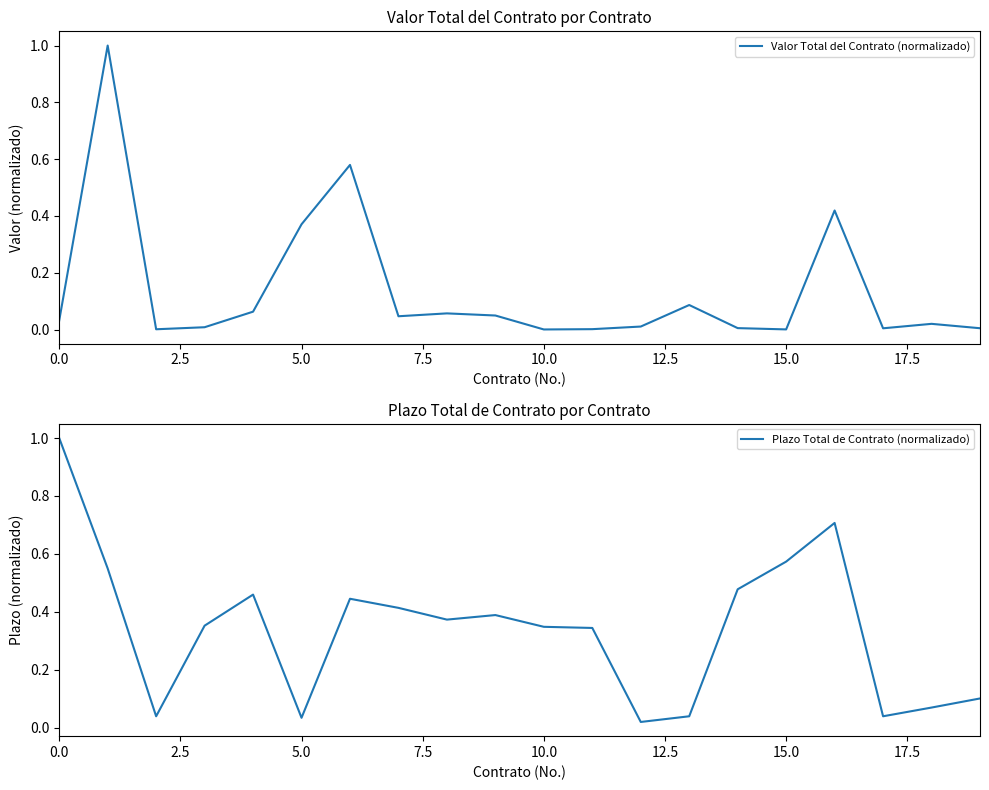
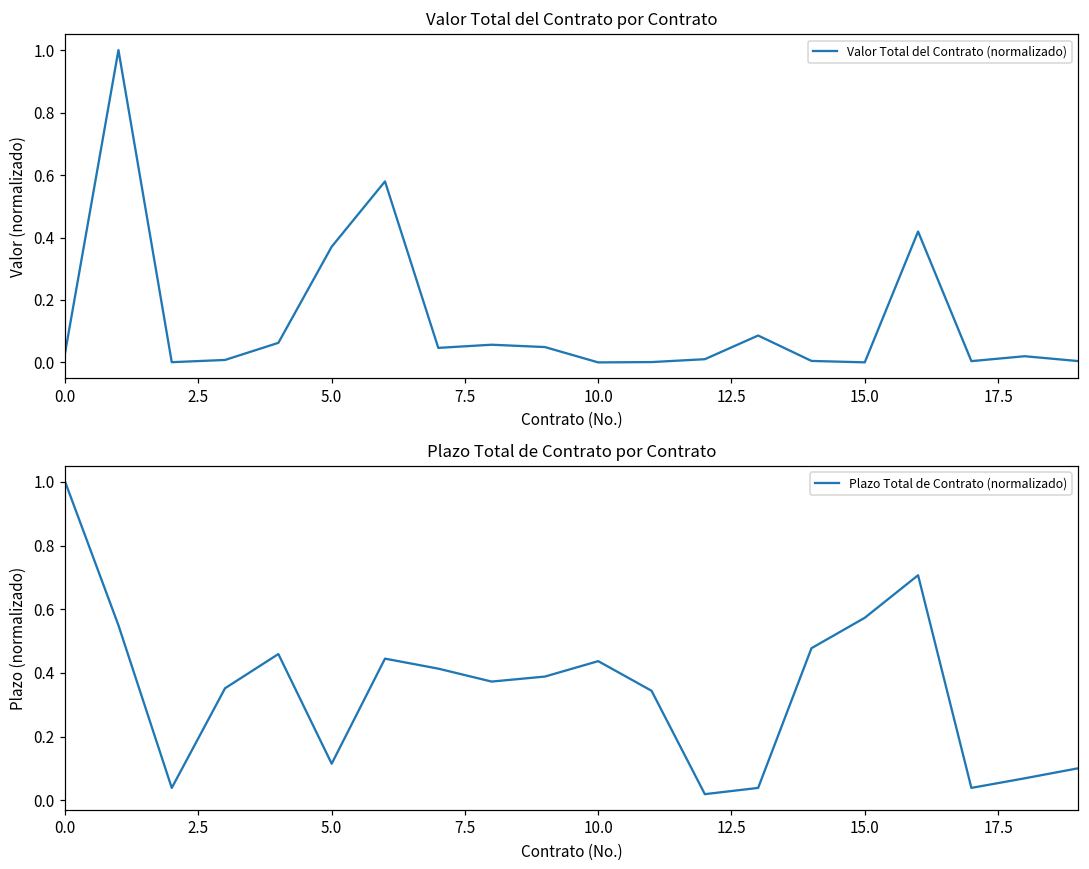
Plazo Total de Contrato por Contrato, 5.0: 0.03 -> 0.12
Plazo Total de Contrato por Contrato, 10.0: 0.35 -> 0.44
